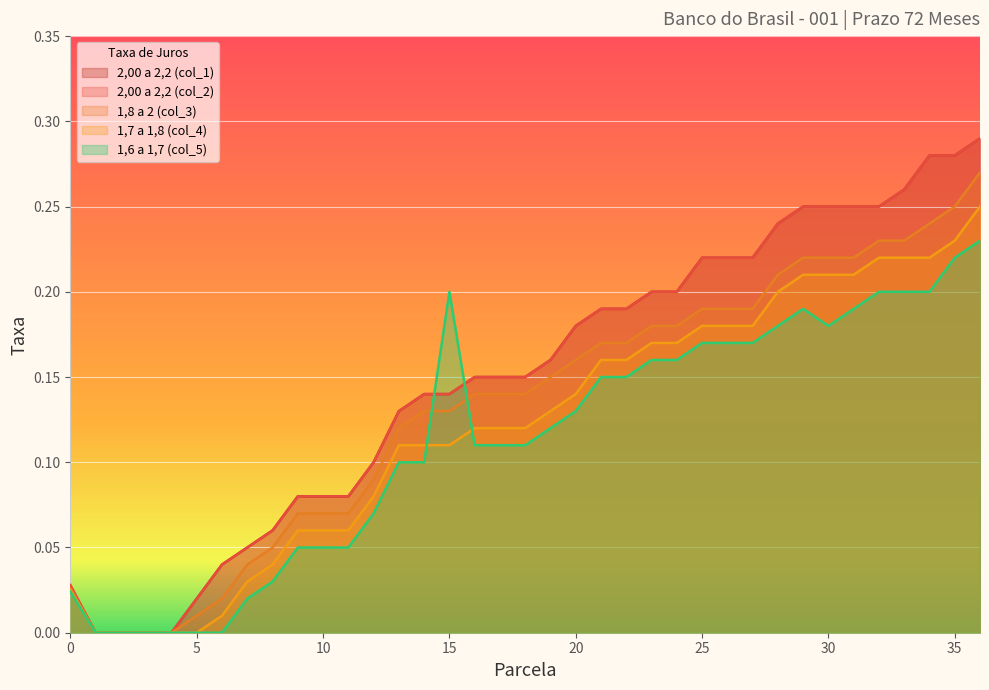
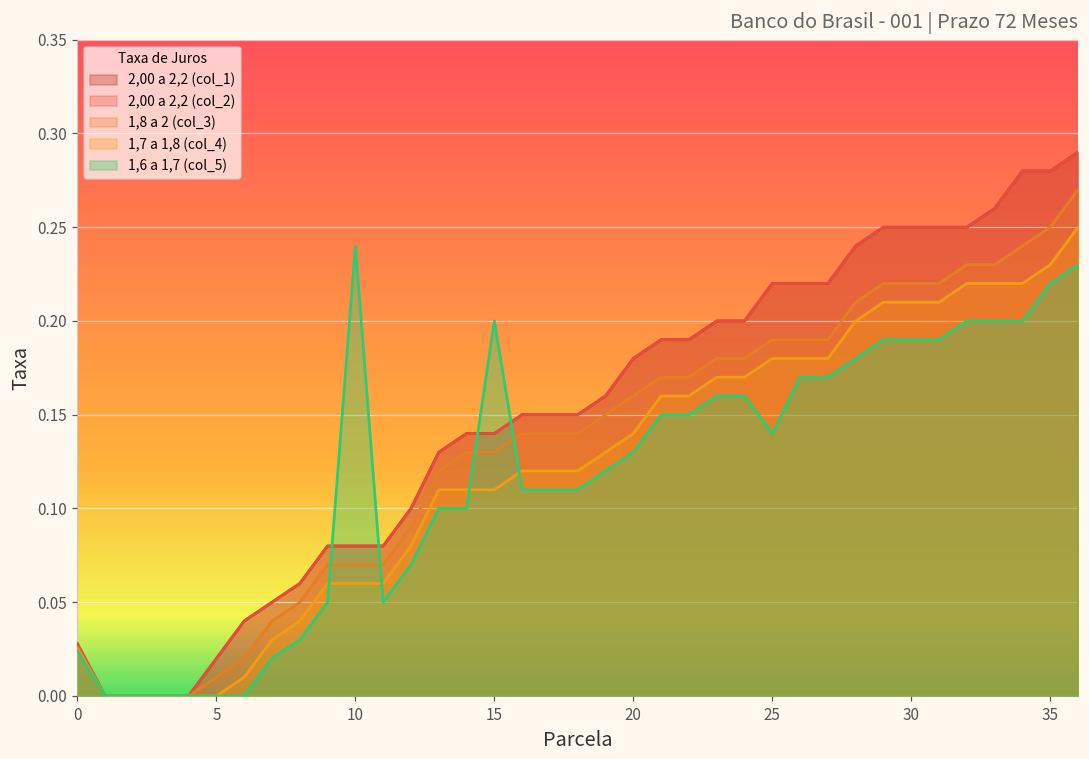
1,6 a 1,7 (col_5), 10: 0.05 -> 0.24
1,6 a 1,7 (col_5), 25: 0.17 -> 0.14
1,6 a 1,7 (col_5), 30: 0.18 -> 0.19
